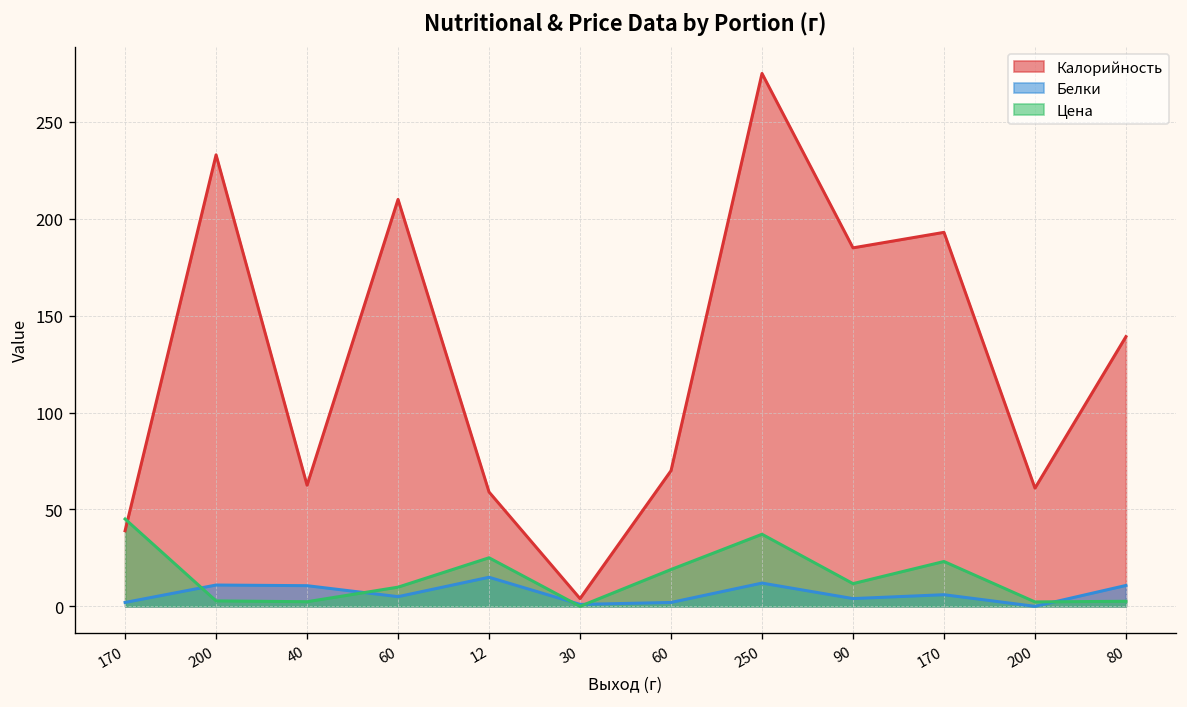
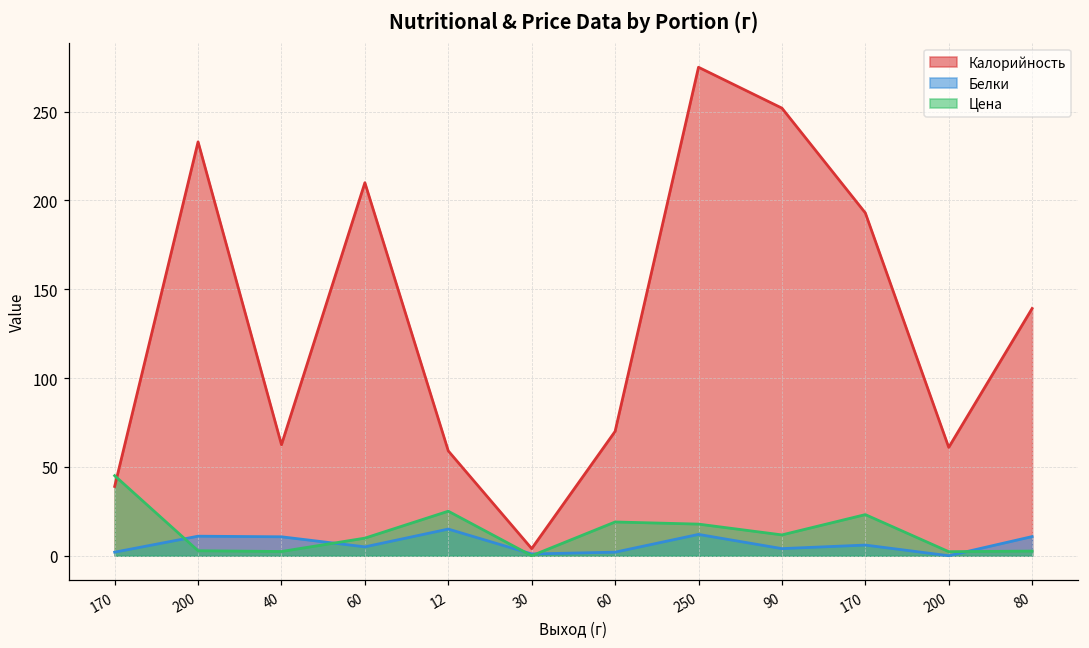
Цена, 250: 37 -> 18
Калорийность, 90: 185 -> 252
